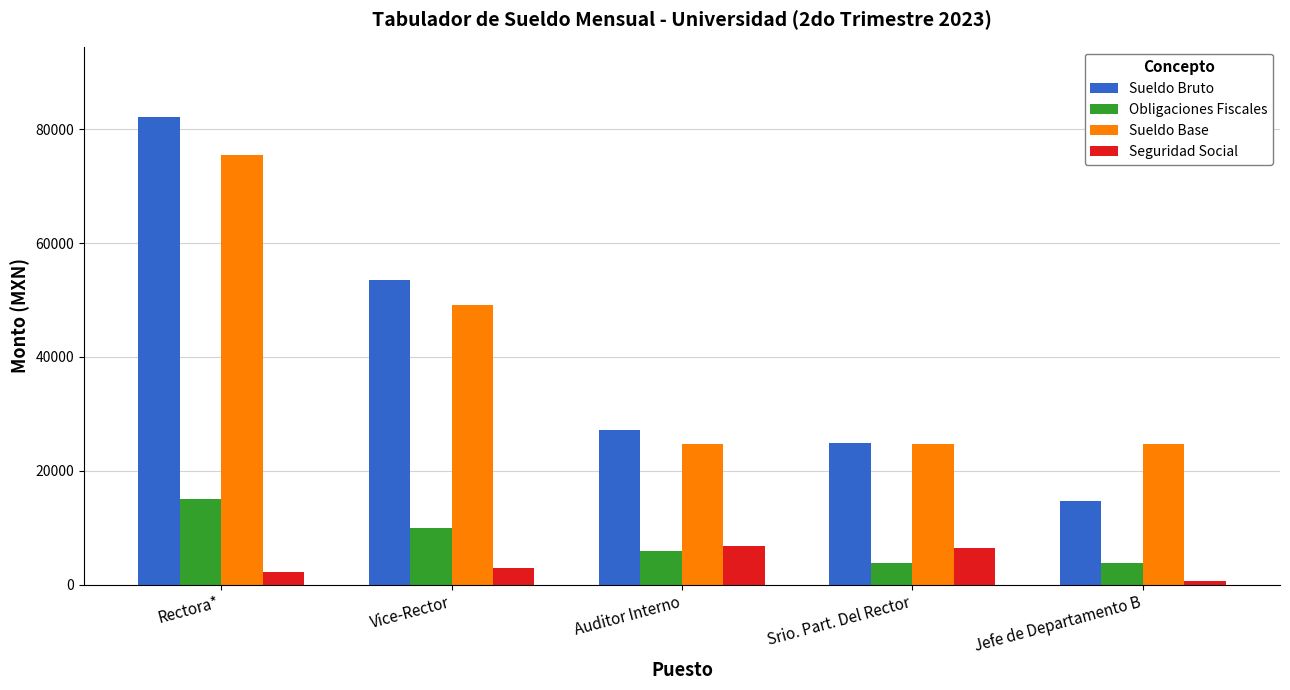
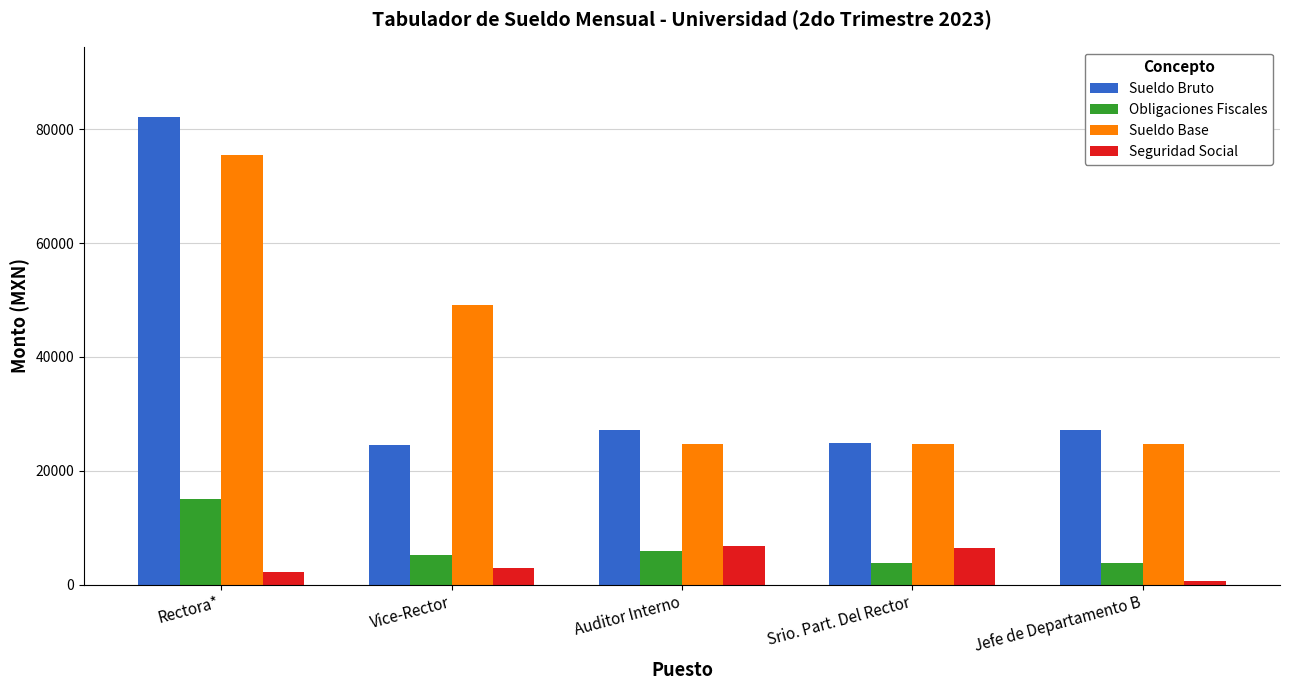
Sueldo Bruto, Vice-Rector: 54000 -> 25000
Obligaciones Fiscales, Vice-Rector: 10000 -> 5000
Sueldo Bruto, Jefe de Departamento B: 15000 -> 27000
